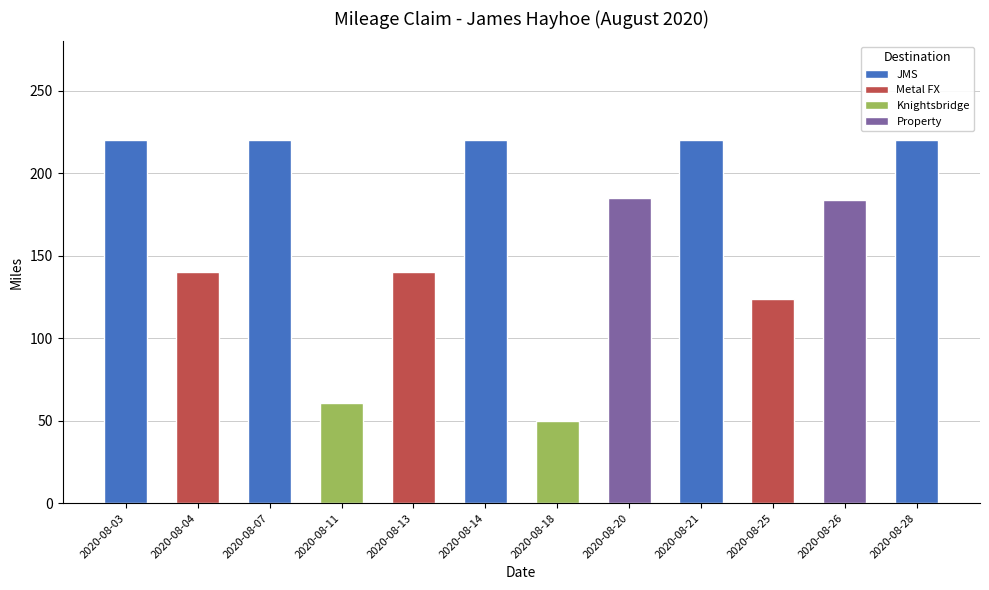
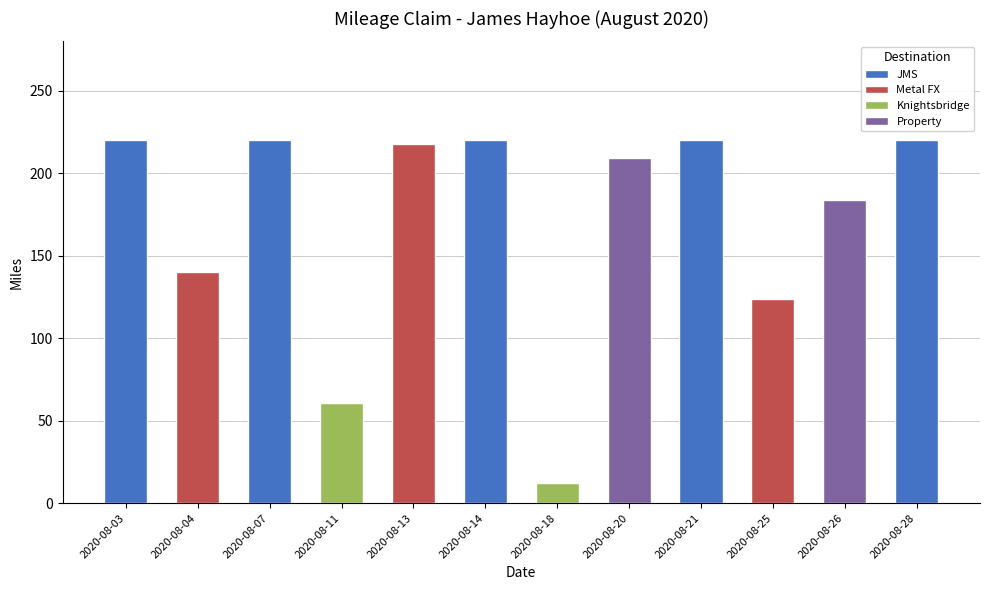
2020-08-13: 140 -> 218
2020-08-18: 50 -> 12
2020-08-20: 185 -> 209
